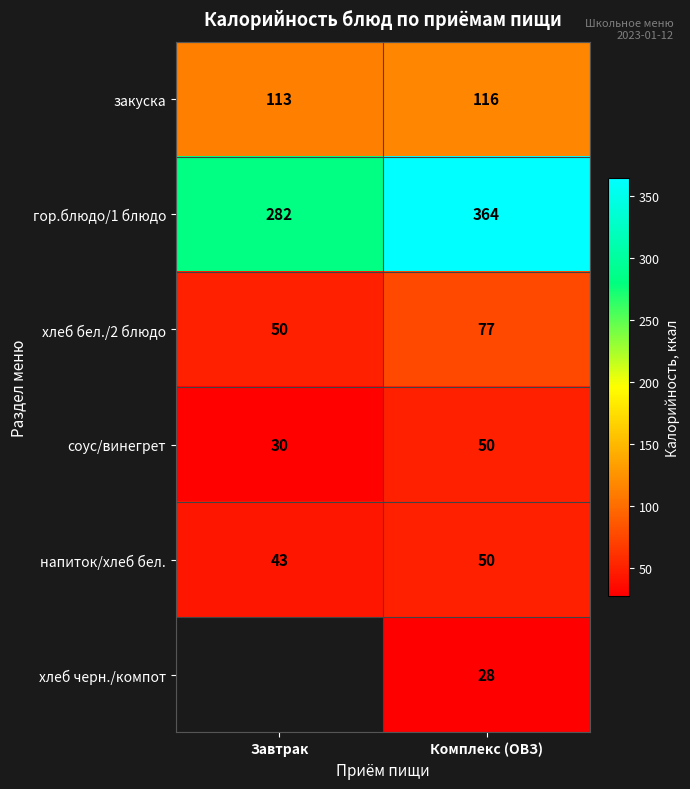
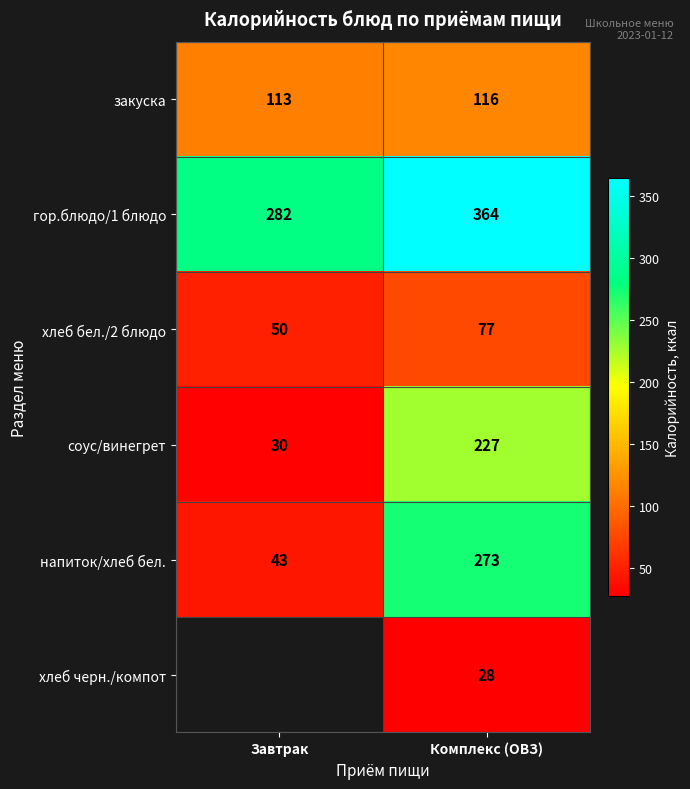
соус/винегрет, Комплекс (ОВЗ): 50 -> 227
напиток/хлеб бел., Комплекс (ОВЗ): 50 -> 273
